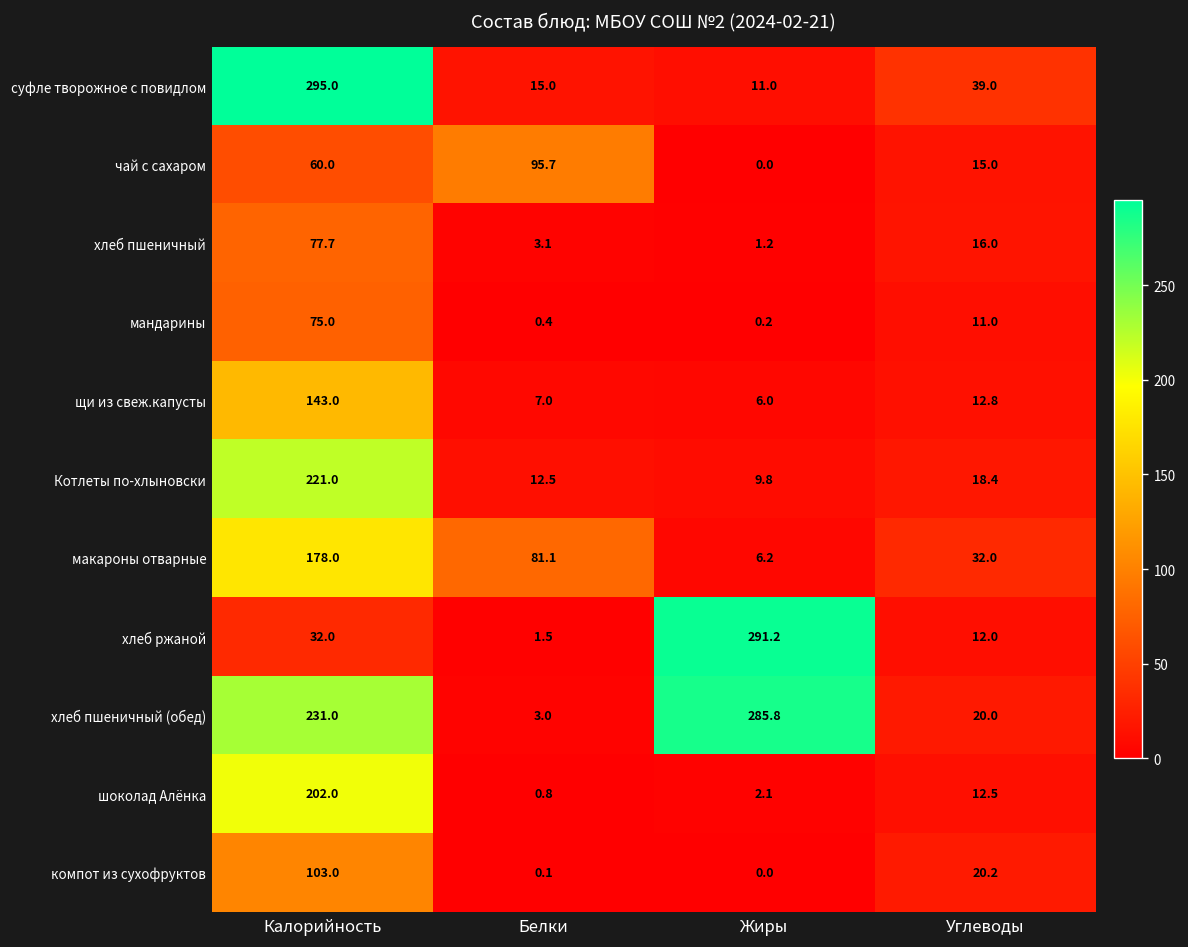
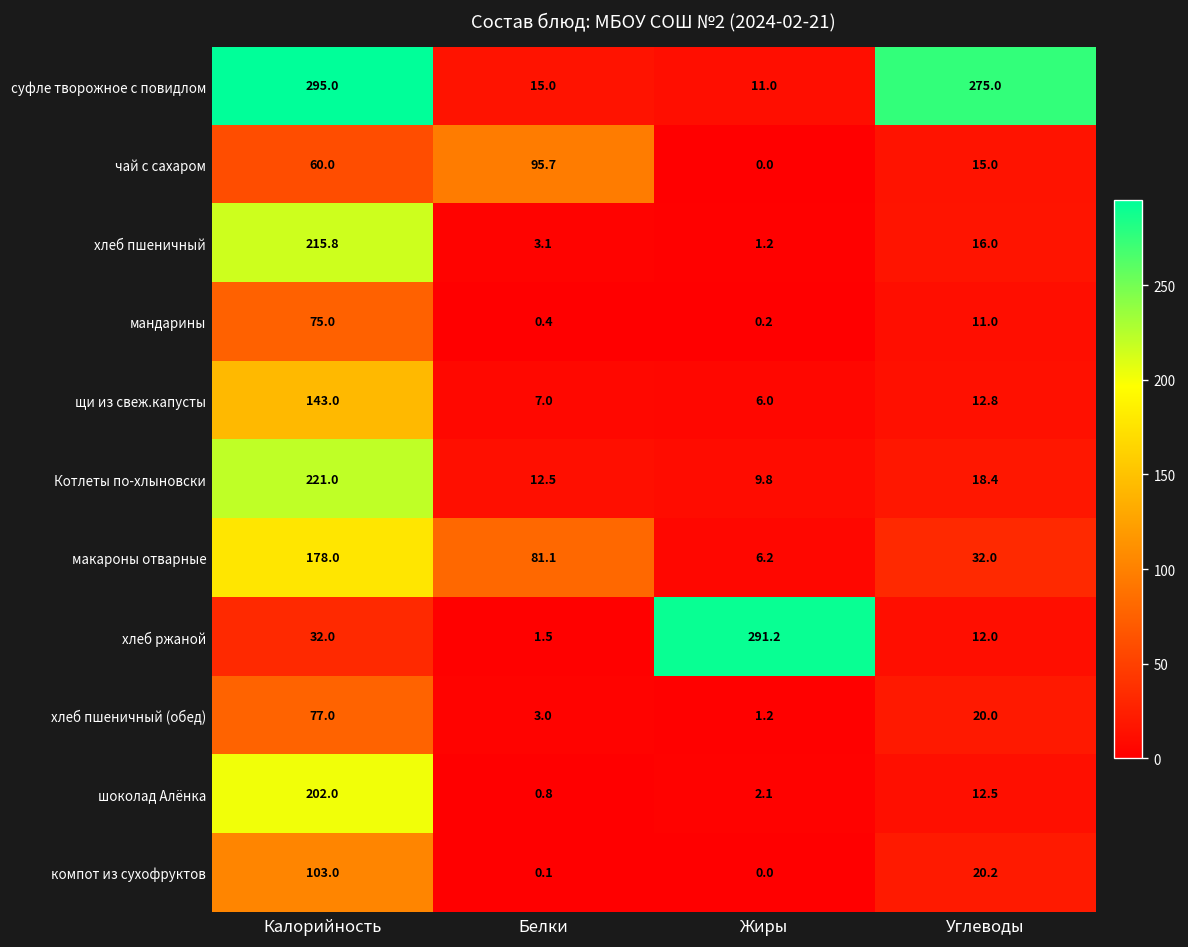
суфле творожное с повидлом, Углеводы: 39.0 -> 275.0
хлеб пшеничный, Калорийность: 77.7 -> 215.8
хлеб пшеничный (обед), Калорийность: 231.0 -> 77.0
хлеб пшеничный (обед), Жиры: 285.8 -> 1.2
